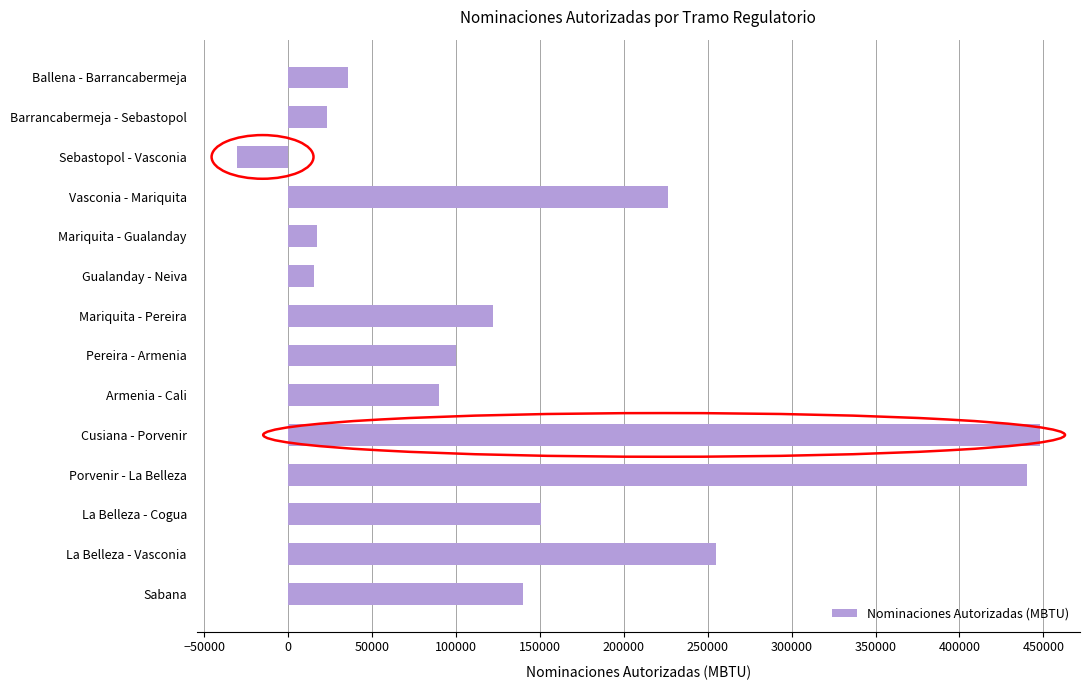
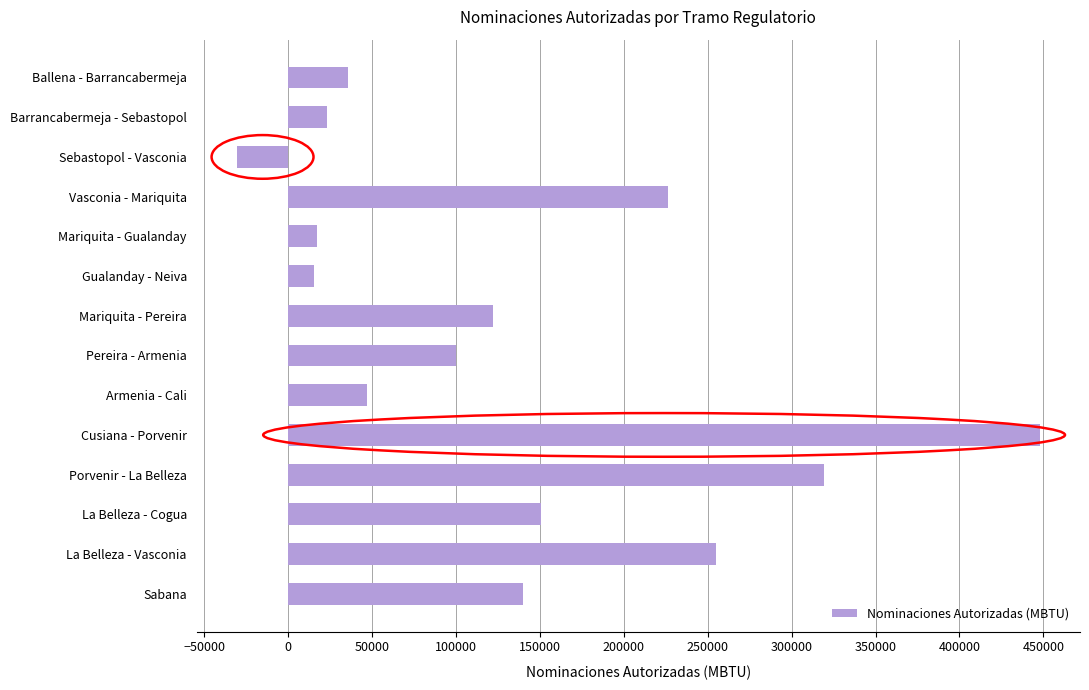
Armenia - Cali: 90000 -> 47000
Porvenir - La Belleza: 440000 -> 319000
